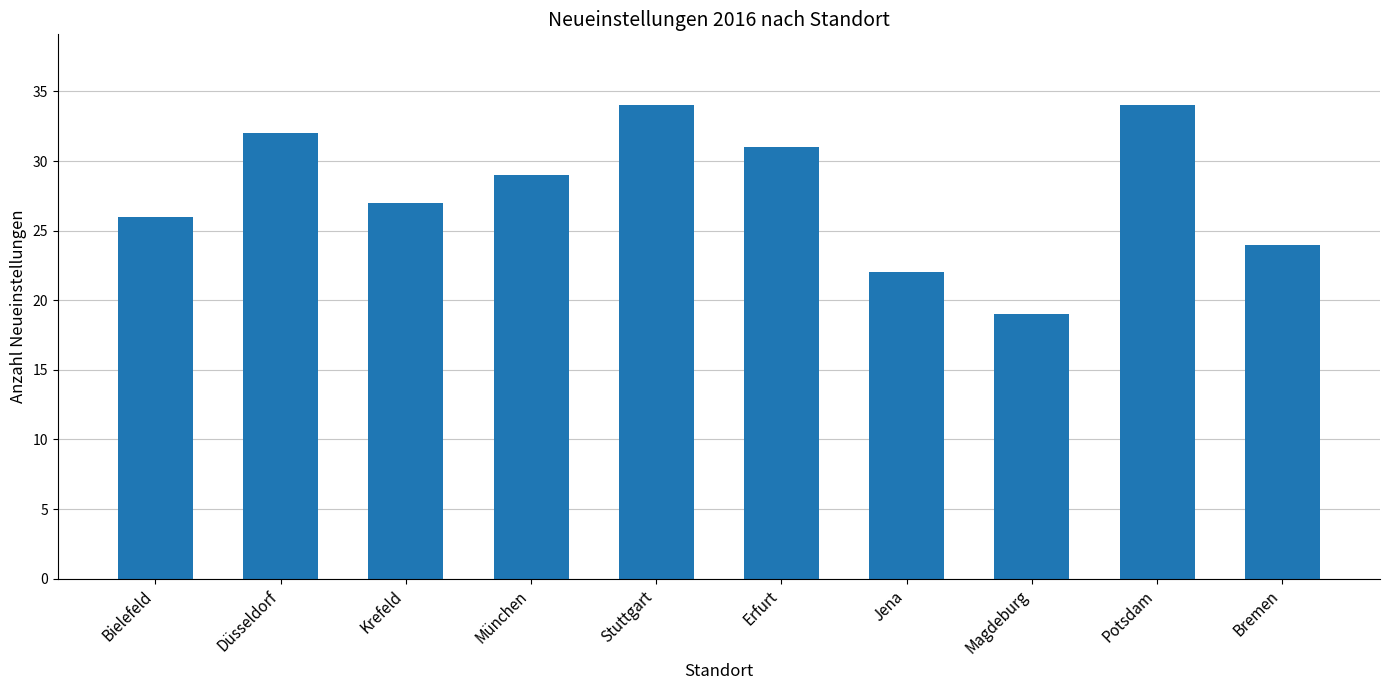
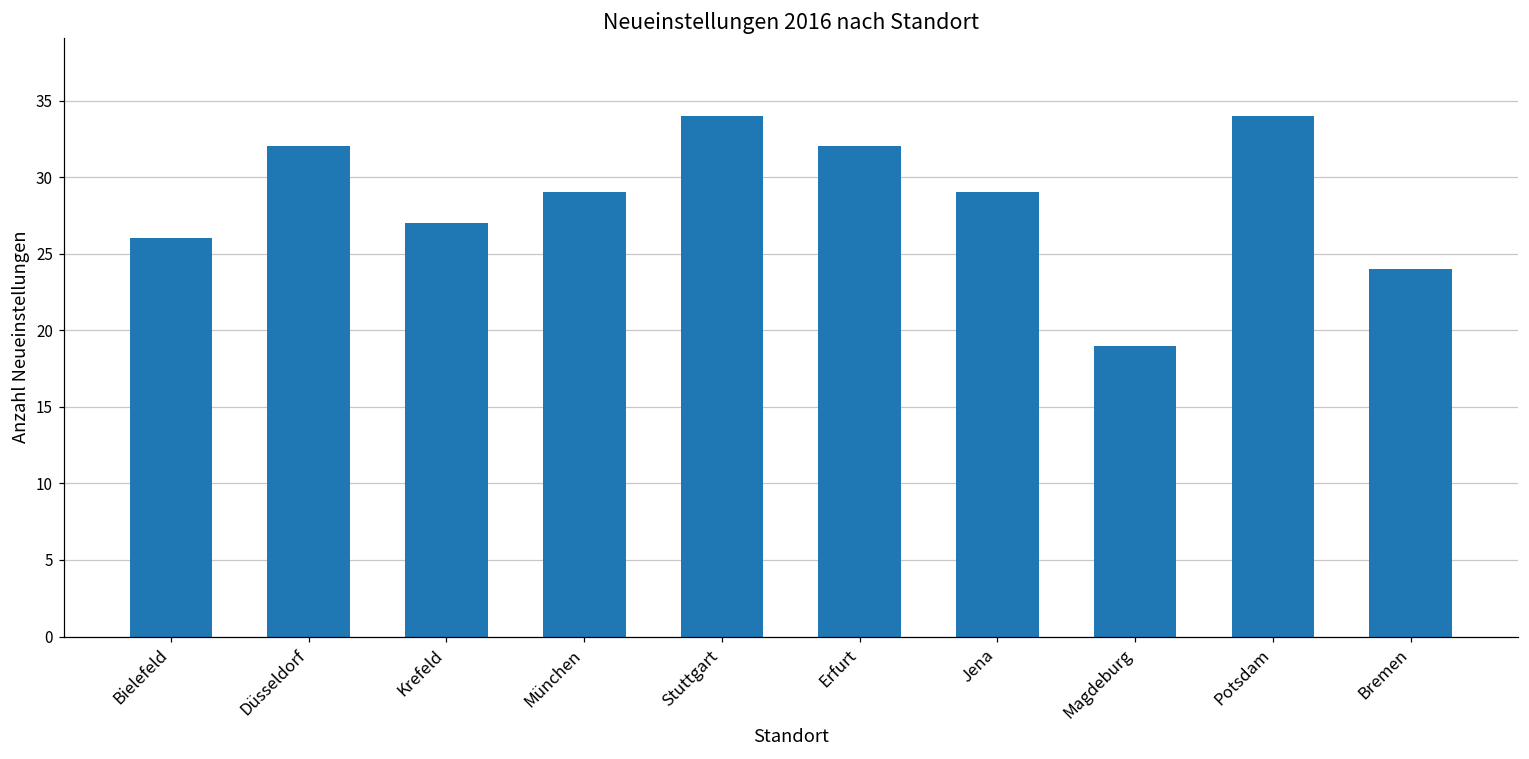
Erfurt: 31 -> 32
Jena: 22 -> 29
